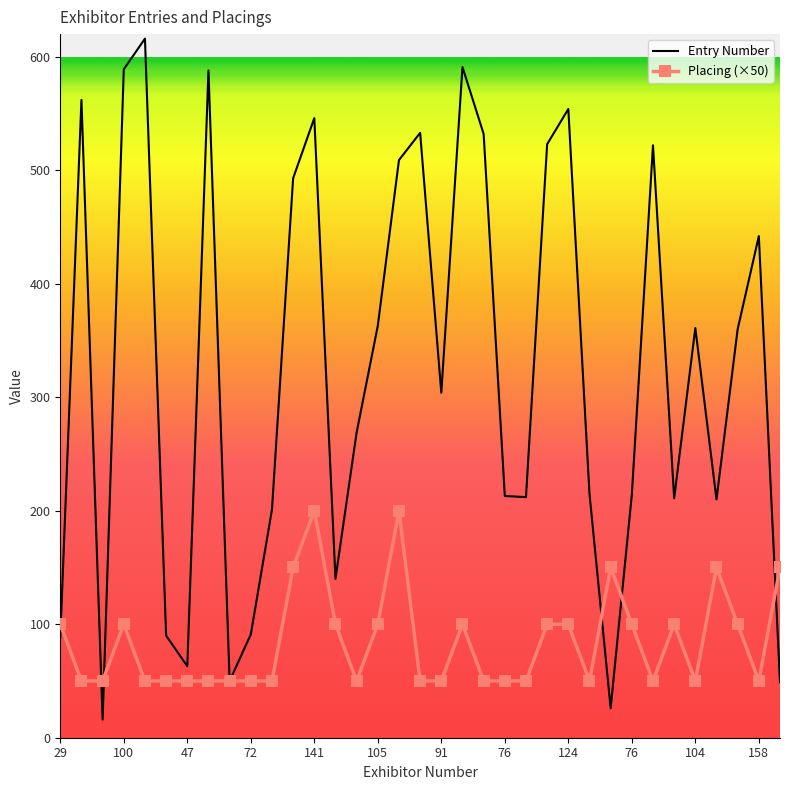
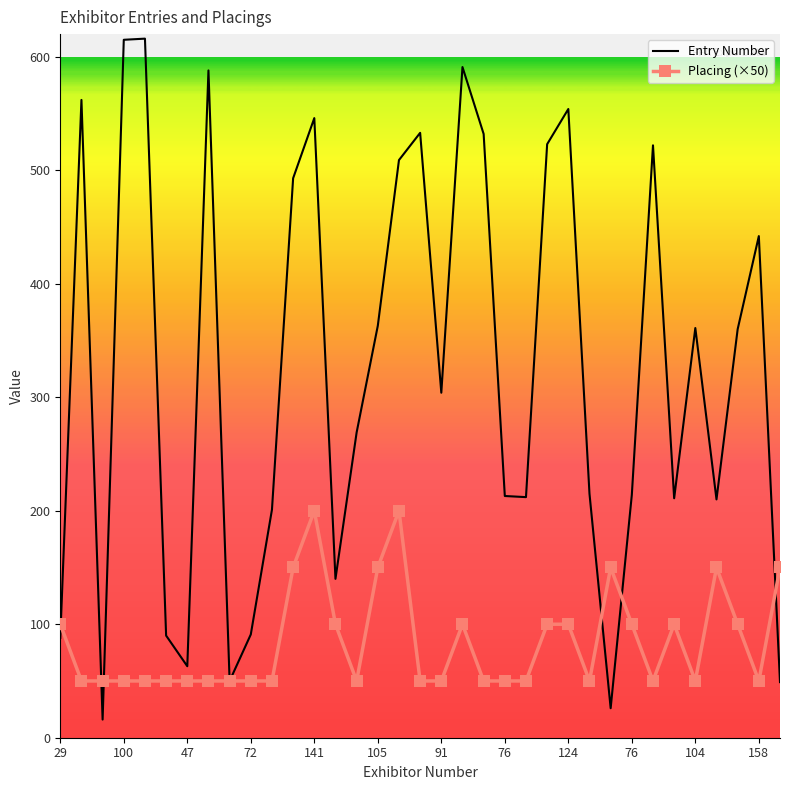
Entry Number, 100: 589 -> 615
Placing (×50), 100: 100 -> 50
Placing (×50), 105: 100 -> 150
